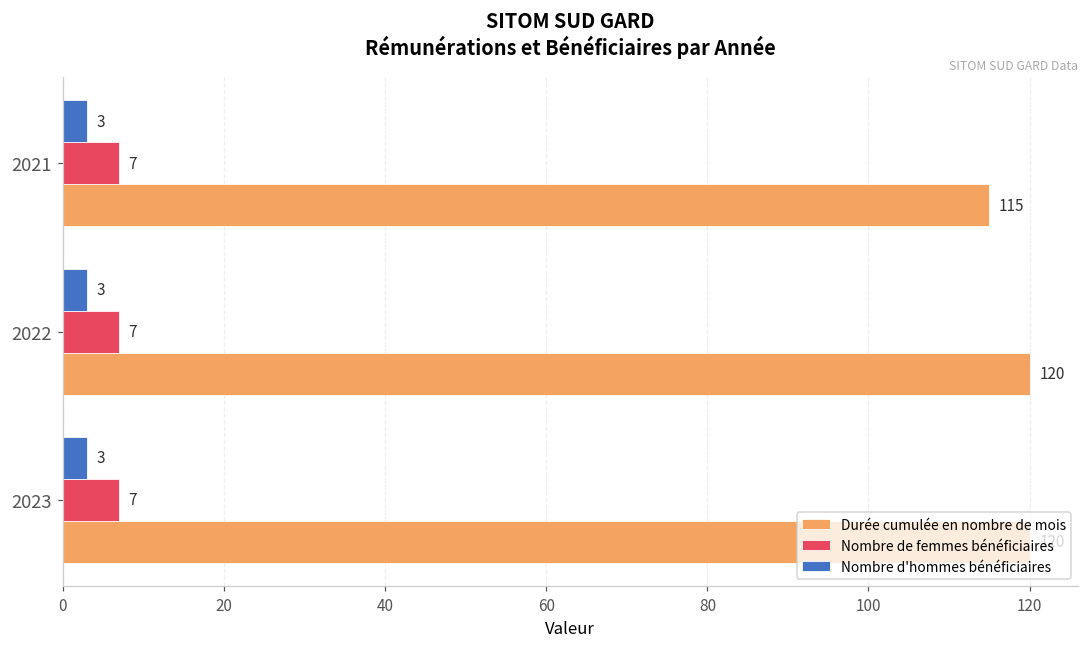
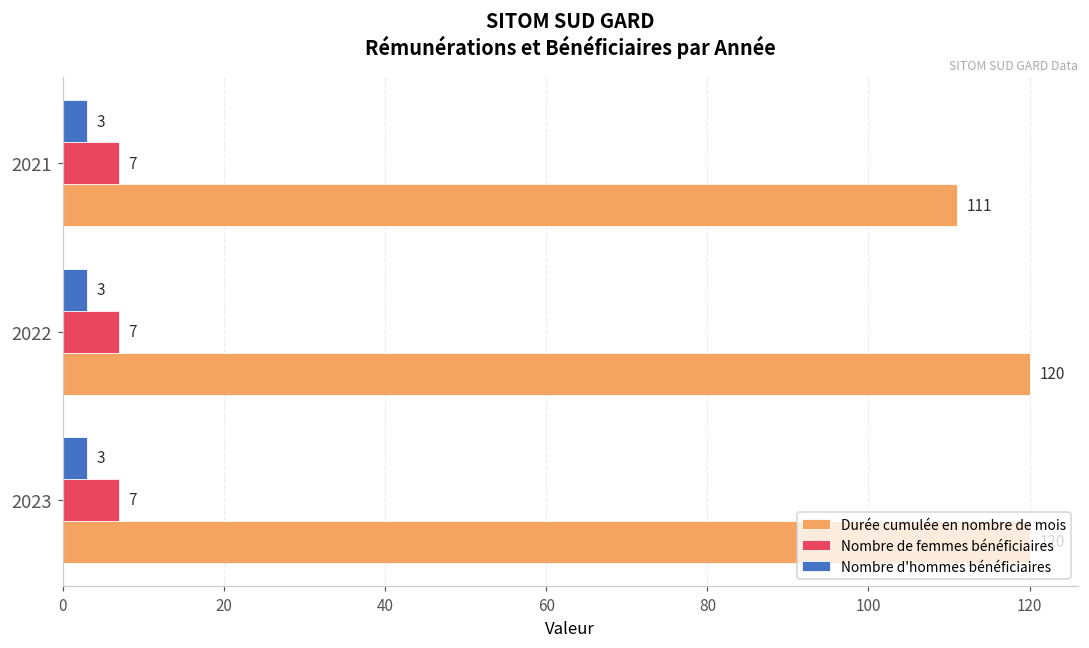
Durée cumulée en nombre de mois, 2021: 115 -> 111
